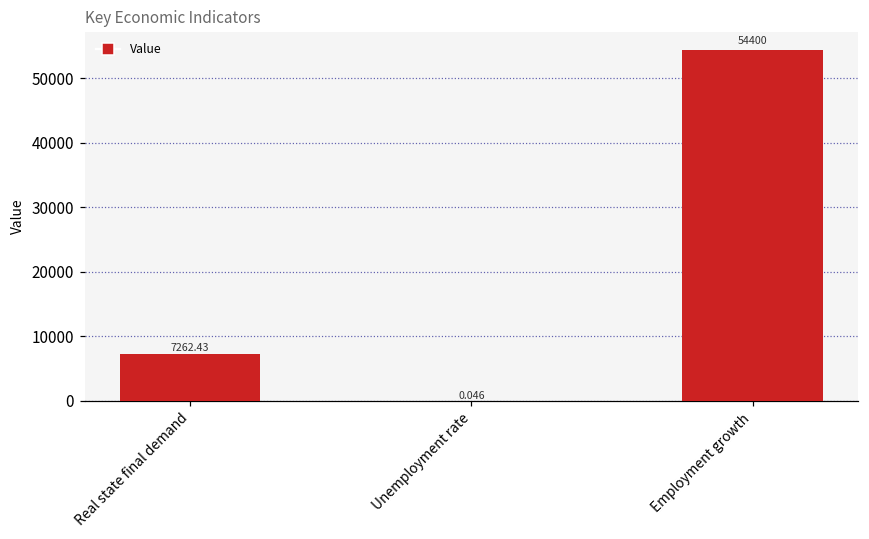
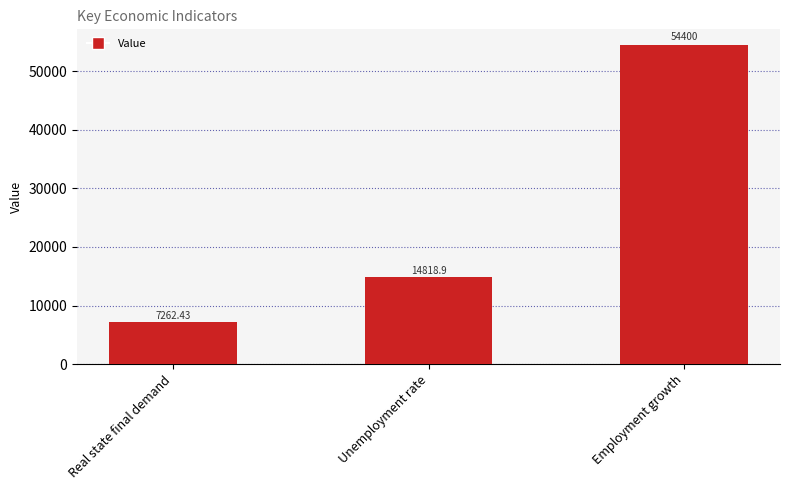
Unemployment rate: 0.046 -> 14818.9
